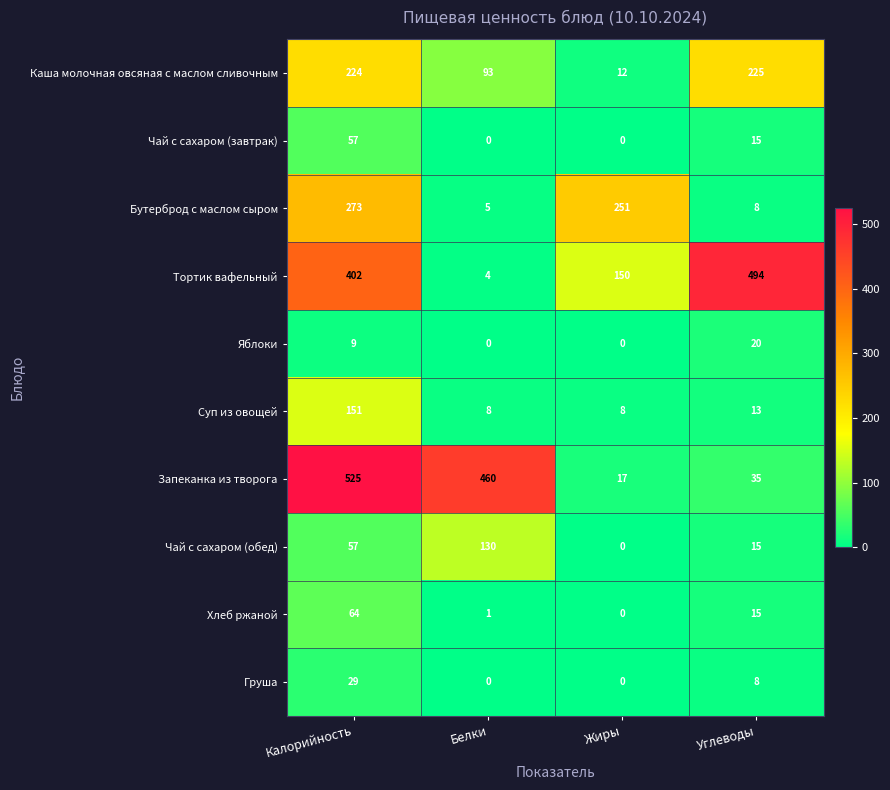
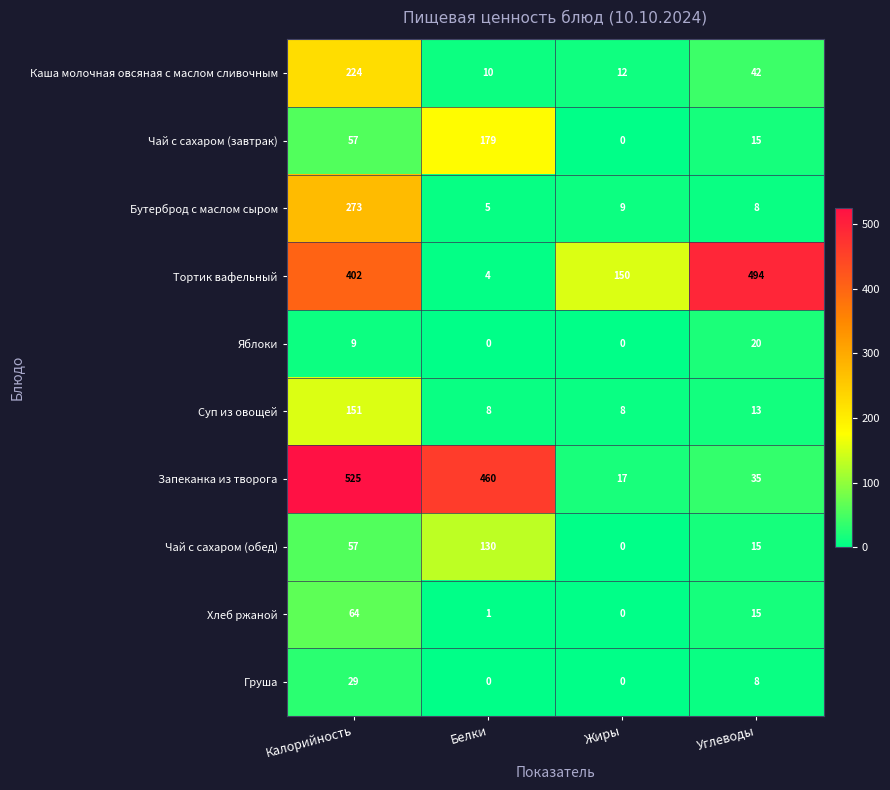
Каша молочная овсяная с маслом сливочным, Белки: 93 -> 10
Каша молочная овсяная с маслом сливочным, Углеводы: 225 -> 42
Чай с сахаром (завтрак), Белки: 0 -> 179
Бутерброд с маслом сыром, Жиры: 251 -> 9
